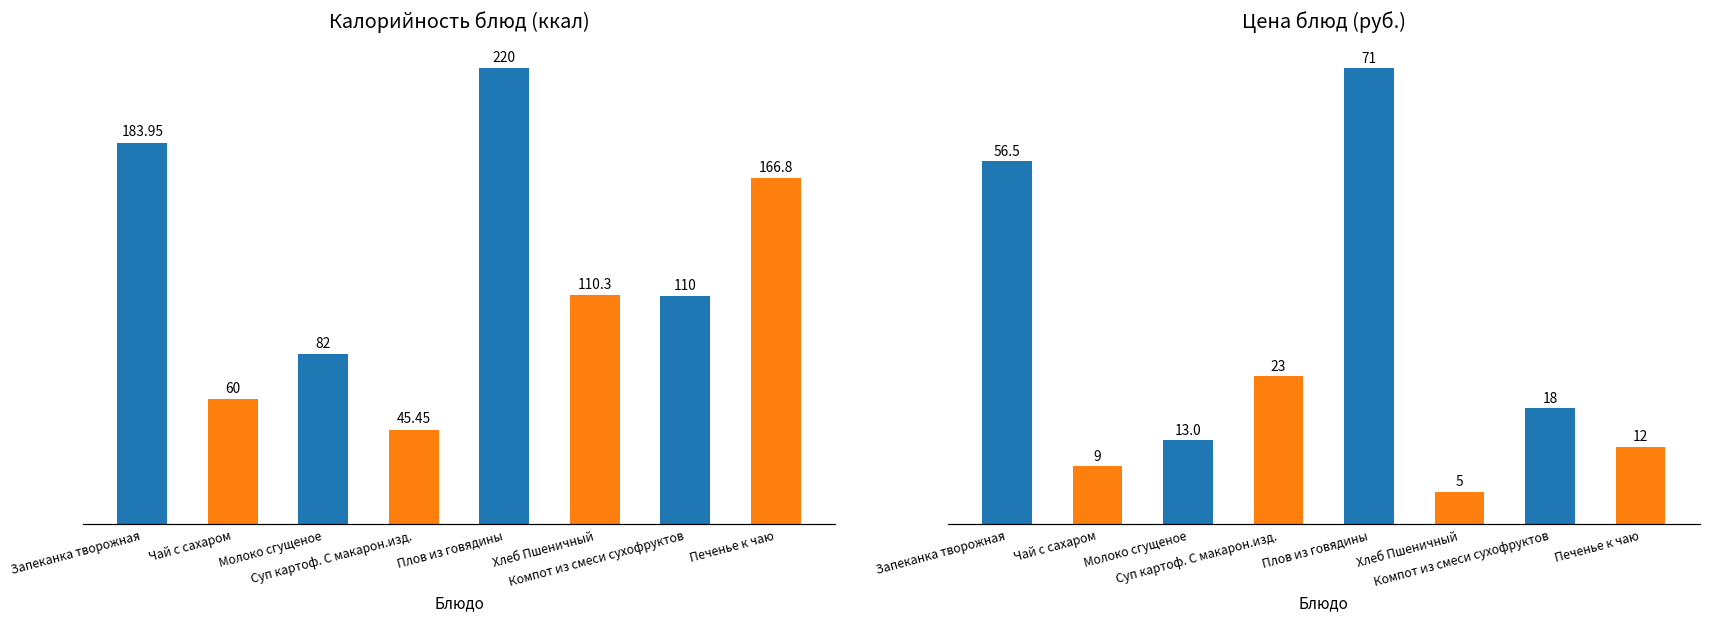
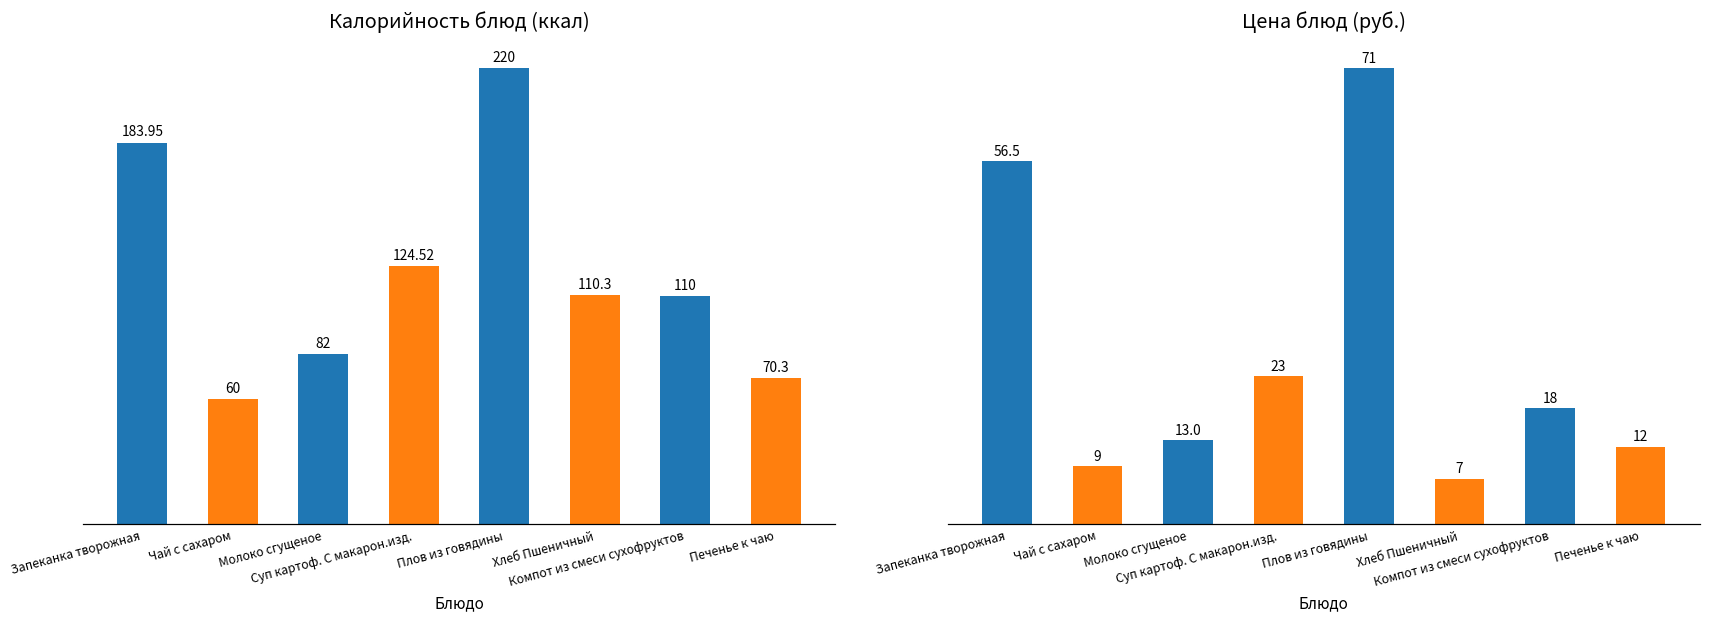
Калорийность блюд (ккал), Суп картоф. С макарон.изд.: 45.45 -> 124.52
Калорийность блюд (ккал), Печенье к чаю: 166.8 -> 70.3
Цена блюд (руб.), Хлеб Пшеничный: 5 -> 7
